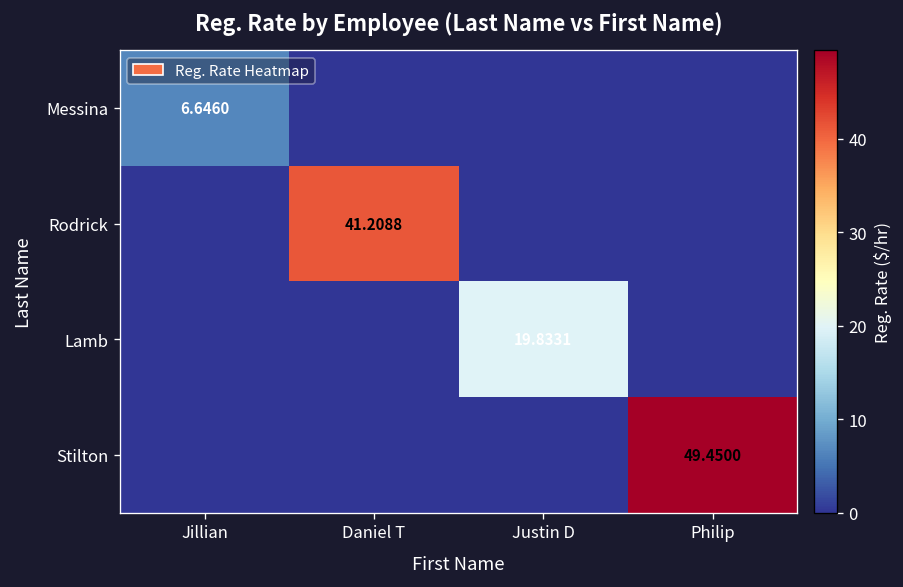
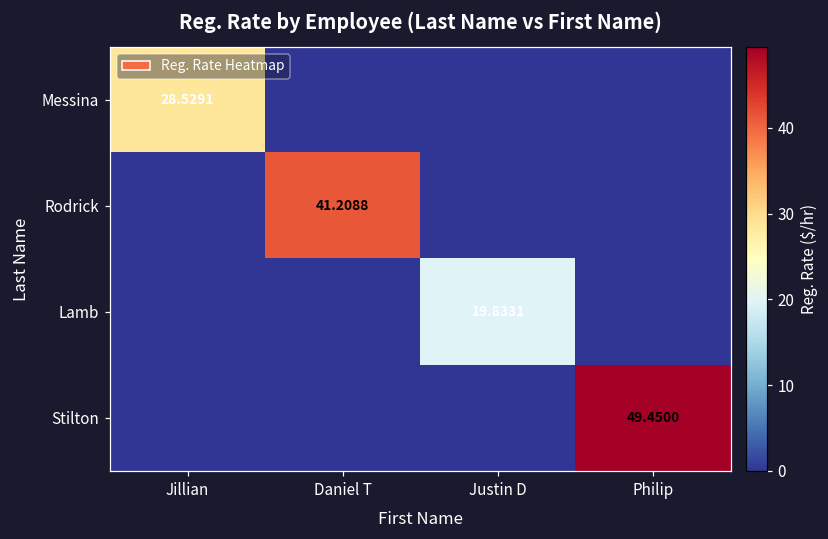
Messina, Jillian: 6.6460 -> 28.5291
